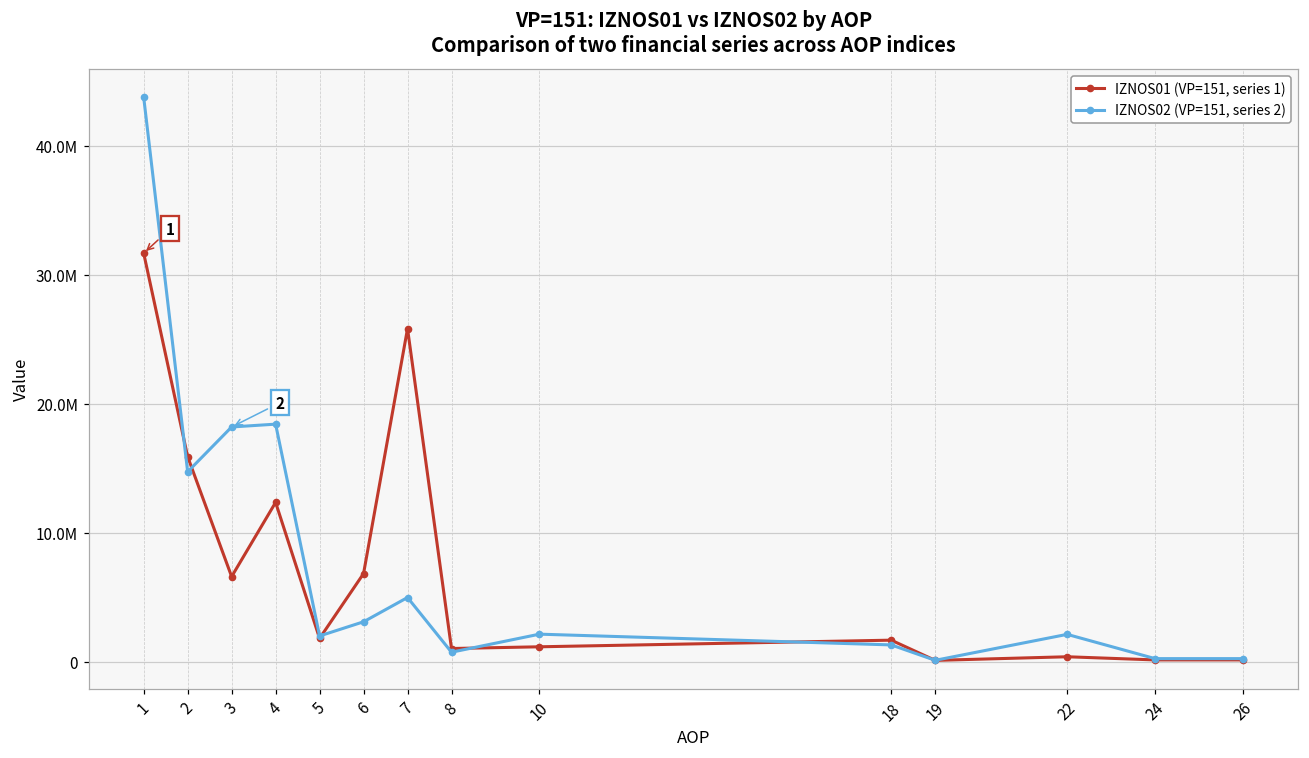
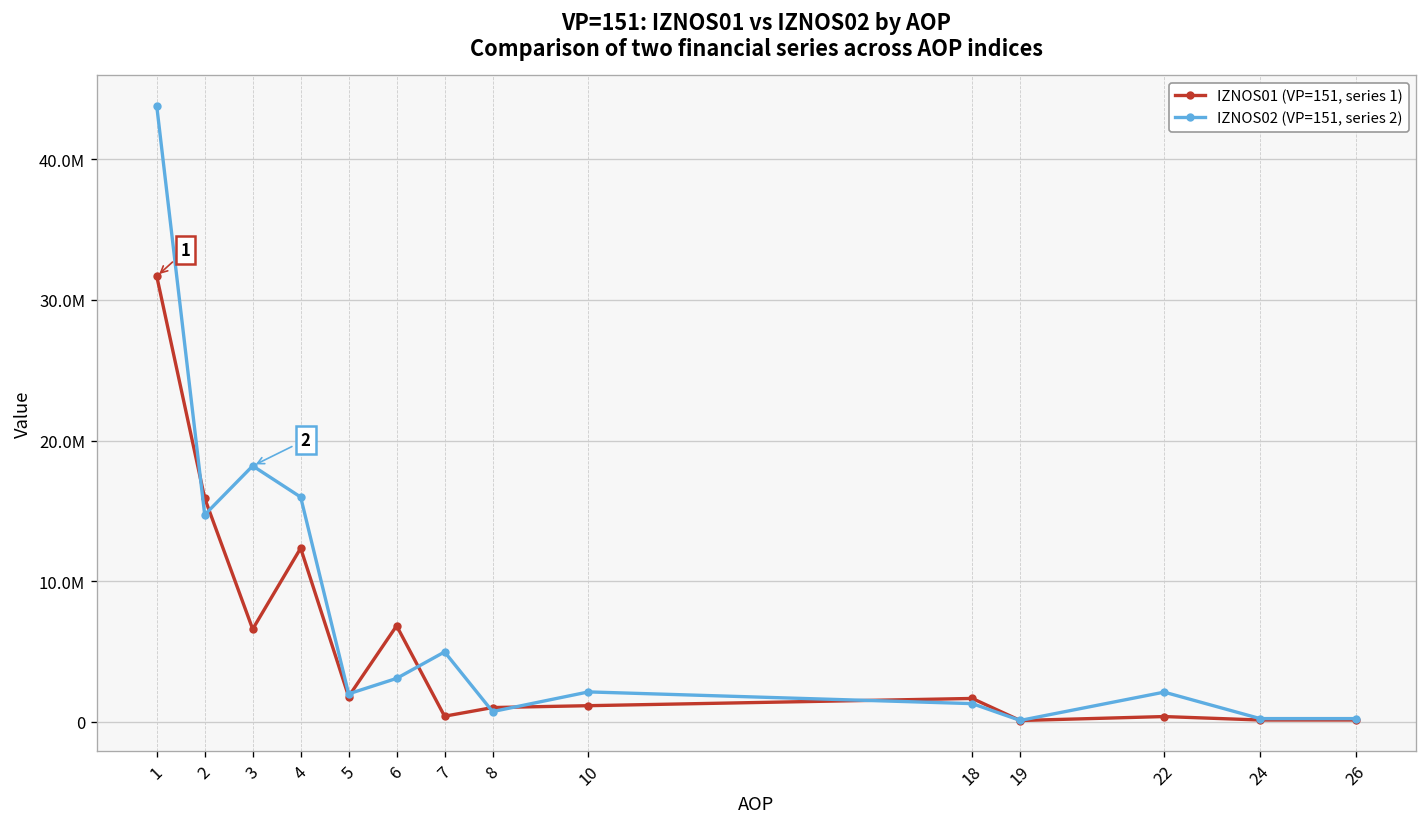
IZNOS02 (VP=151, series 2), 4: 18400000 -> 16000000
IZNOS01 (VP=151, series 1), 7: 25800000 -> 400000
